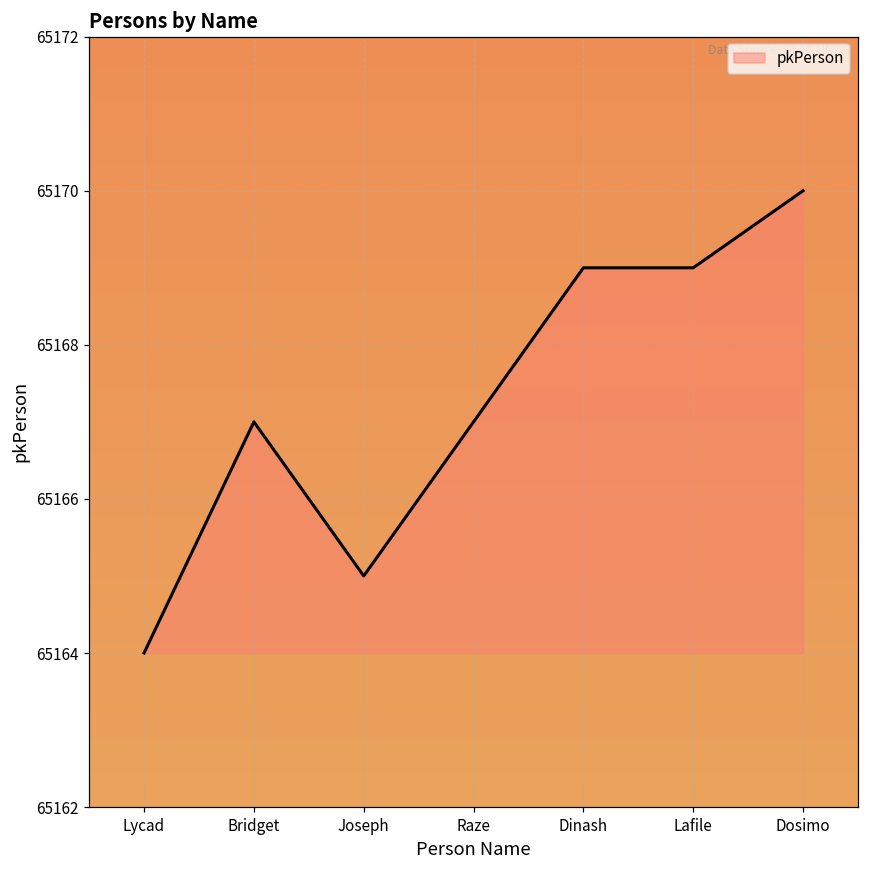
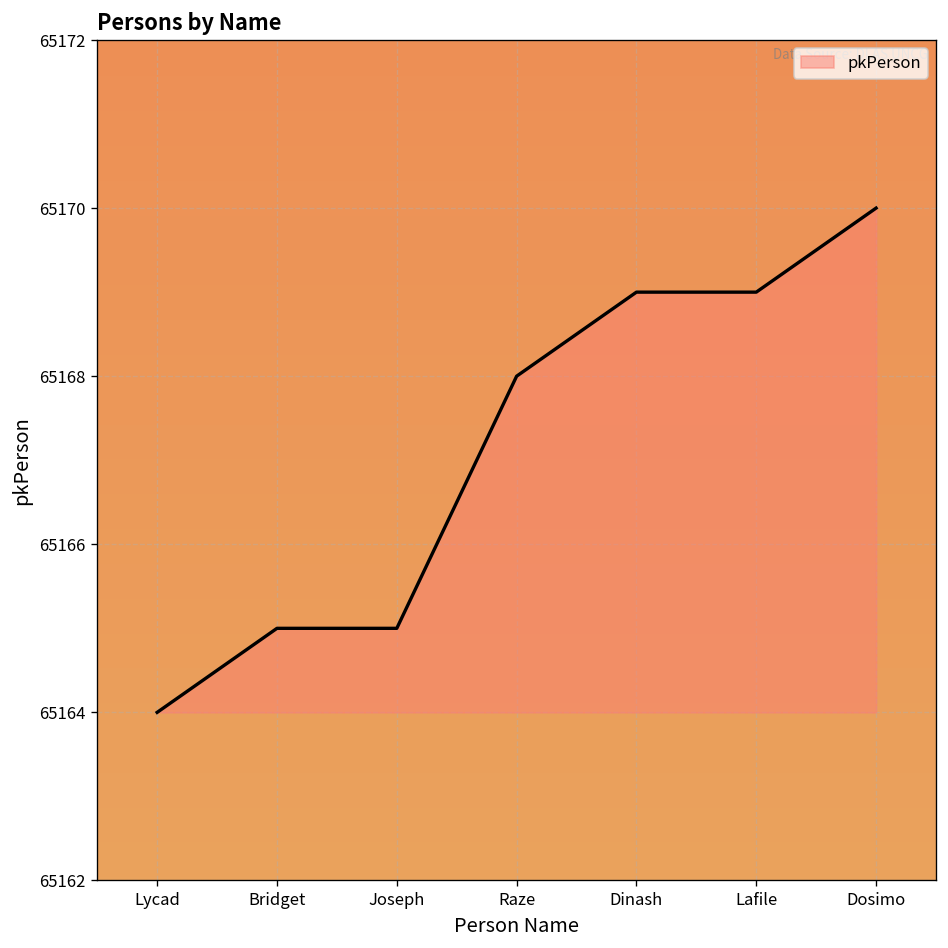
Bridget: 65167 -> 65165
Raze: 65167 -> 65168
